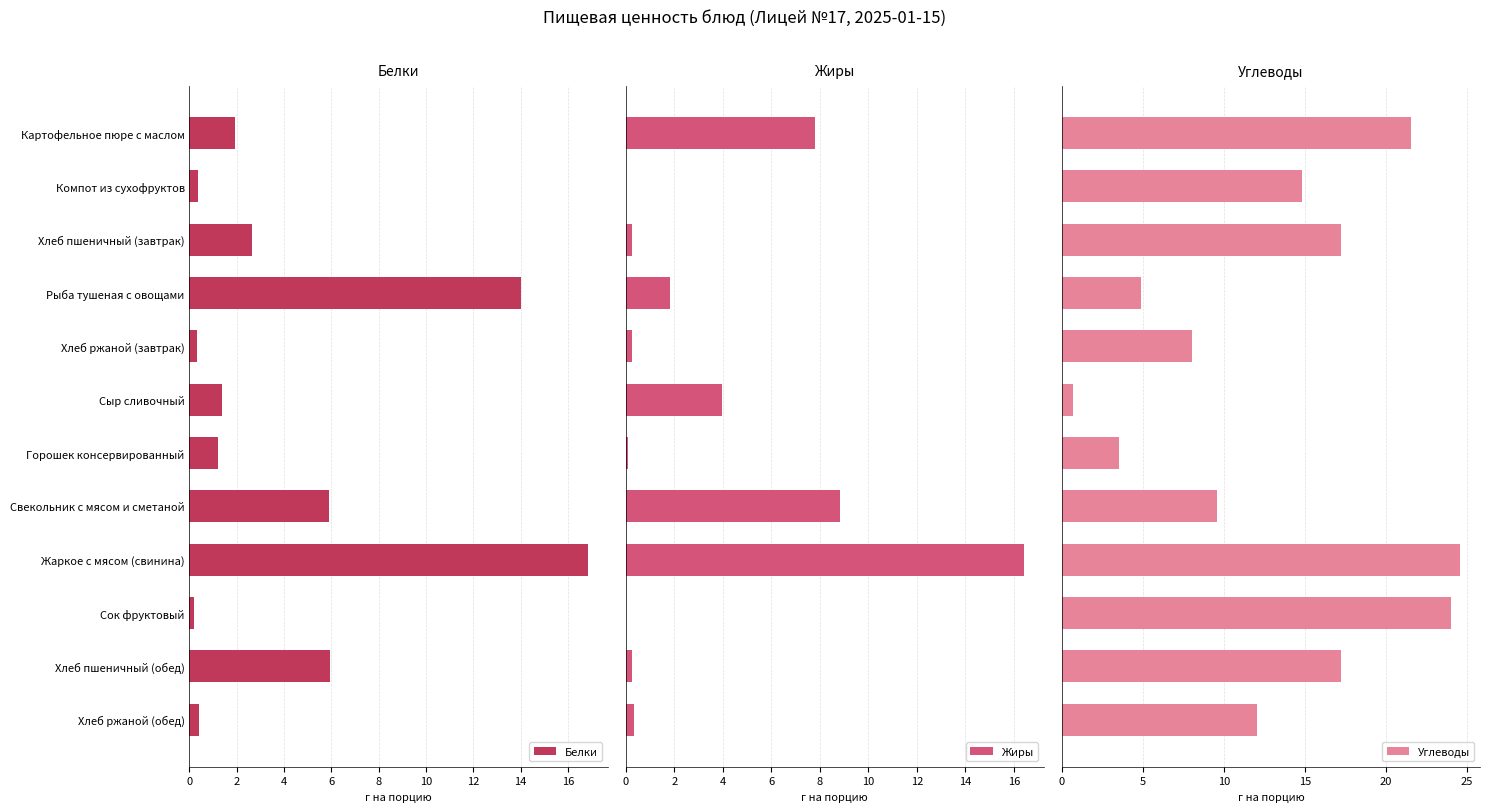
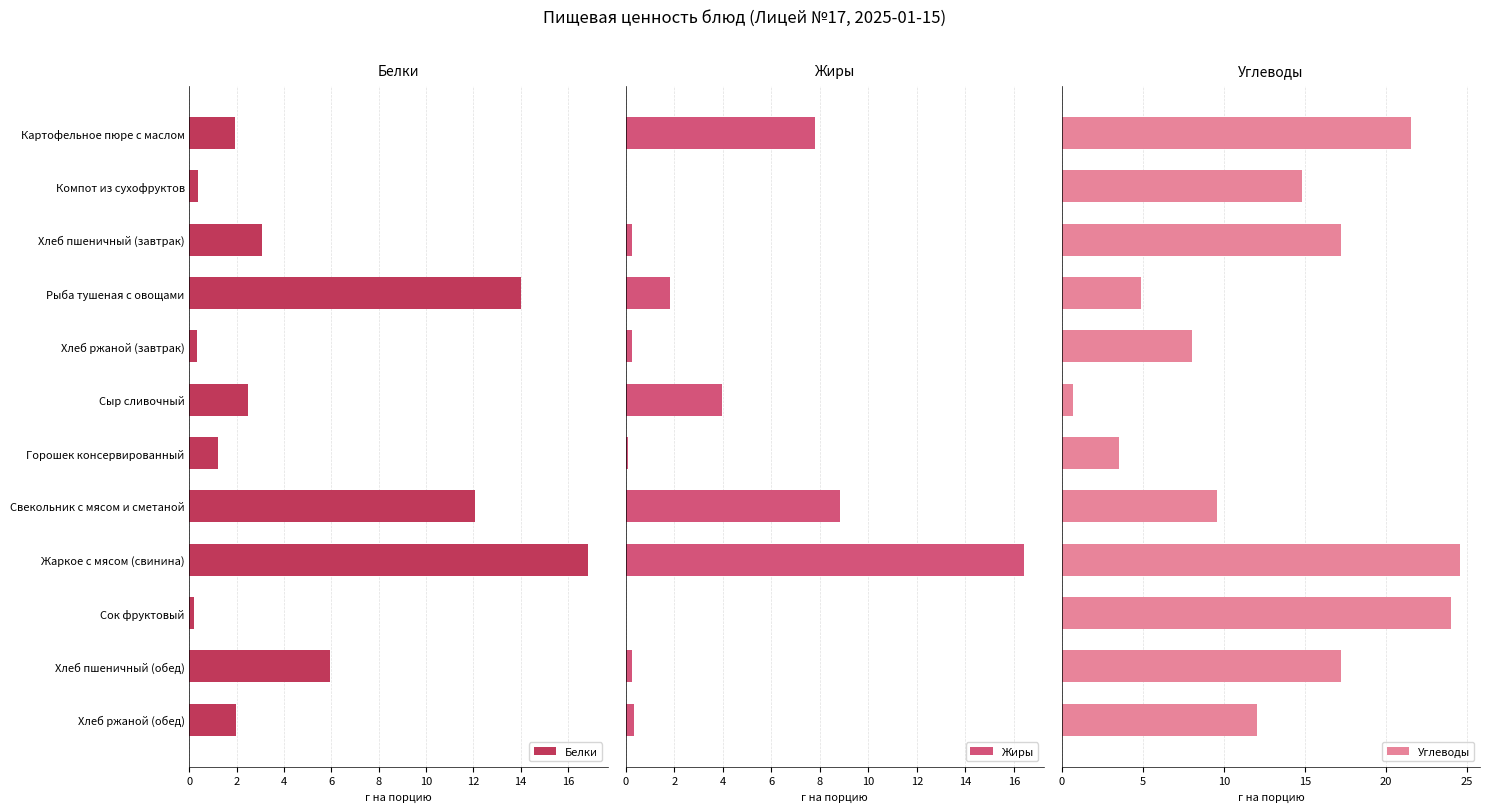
Белки, Хлеб пшеничный (завтрак): 2.7 -> 3.1
Белки, Сыр сливочный: 1.4 -> 2.5
Белки, Свекольник с мясом и сметаной: 5.9 -> 12.1
Белки, Хлеб ржаной (обед): 0.4 -> 2.0
